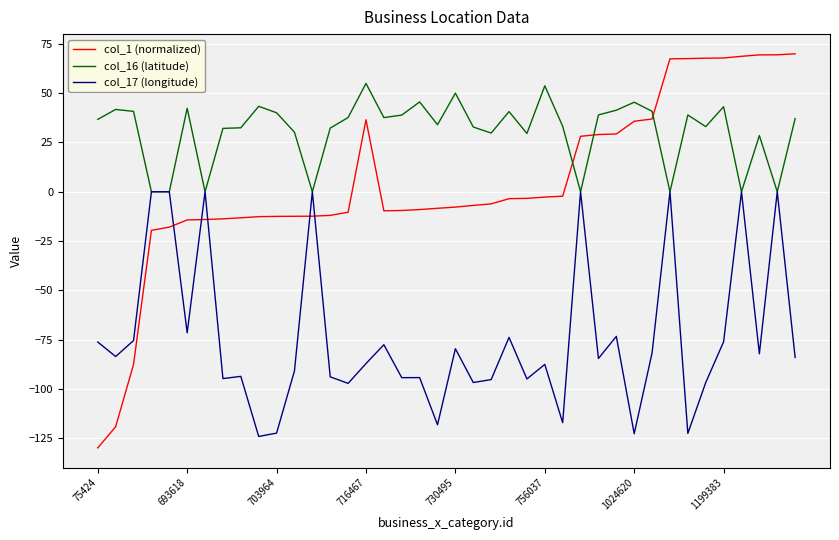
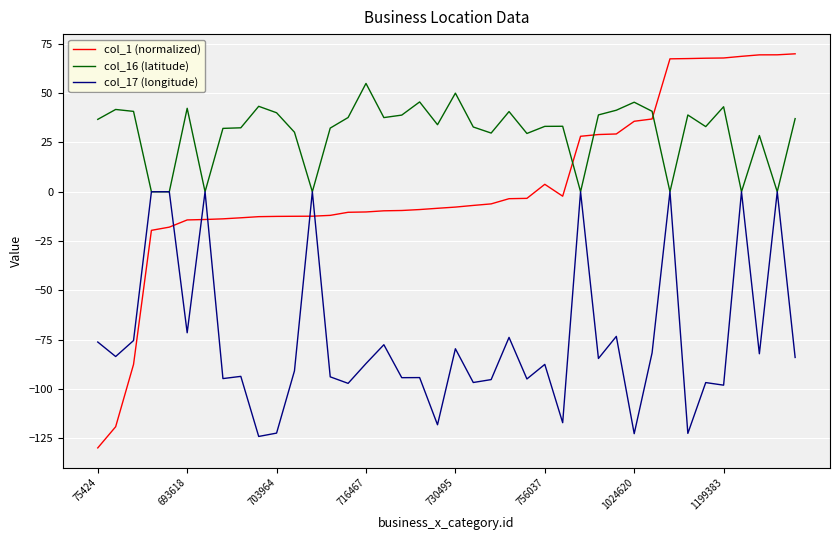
col_1 (normalized), 716467: 37 -> -10
col_1 (normalized), 756037: -3 -> 4
col_16 (latitude), 756037: 54 -> 33
col_17 (longitude), 1199383: -76 -> -98
